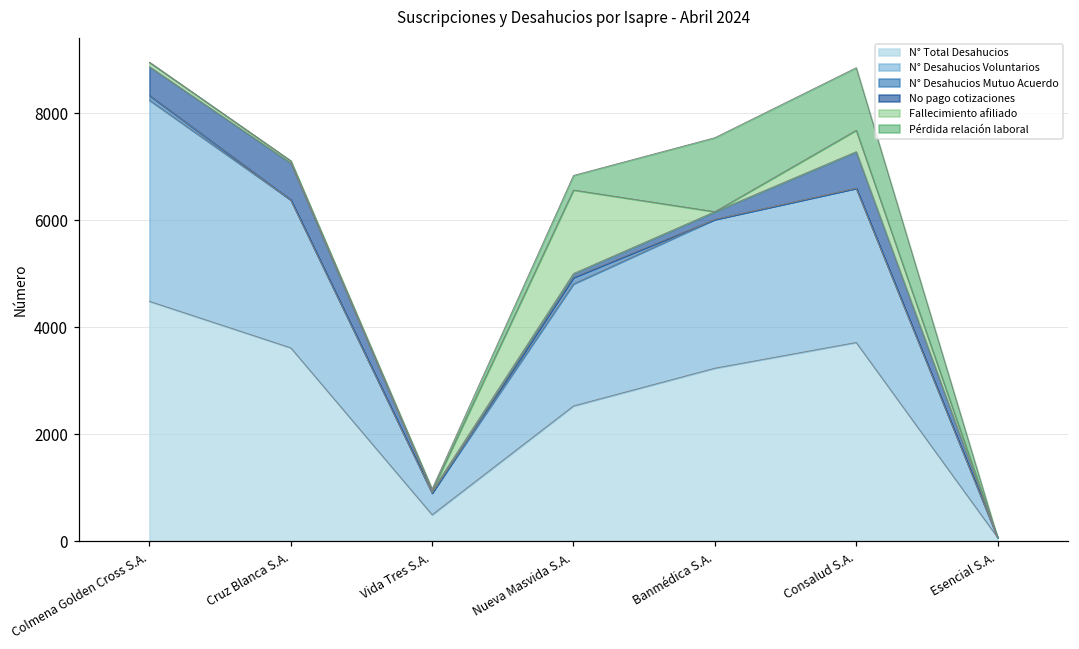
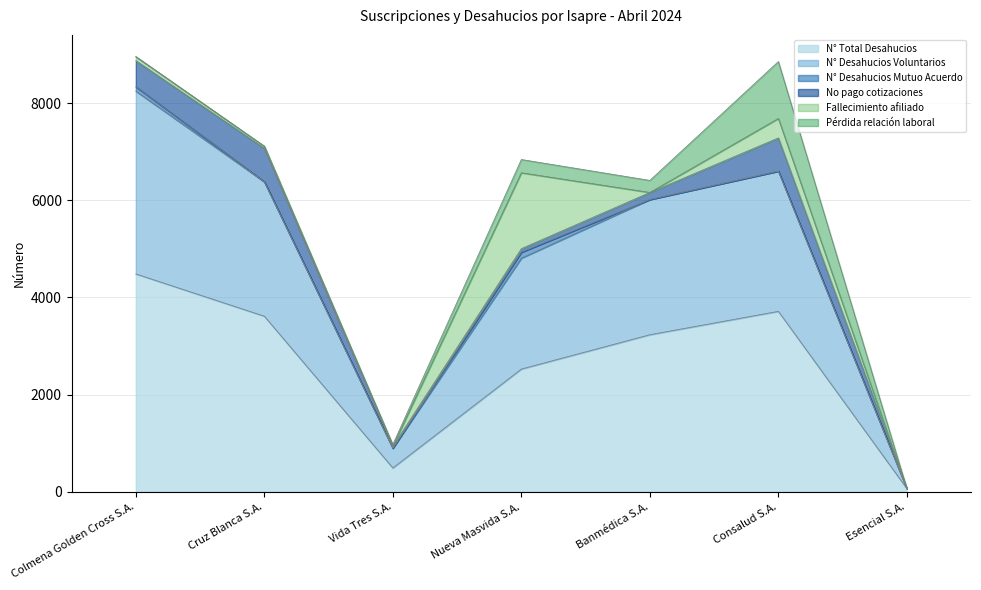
Pérdida relación laboral, Banmédica S.A.: 1400 -> 200
